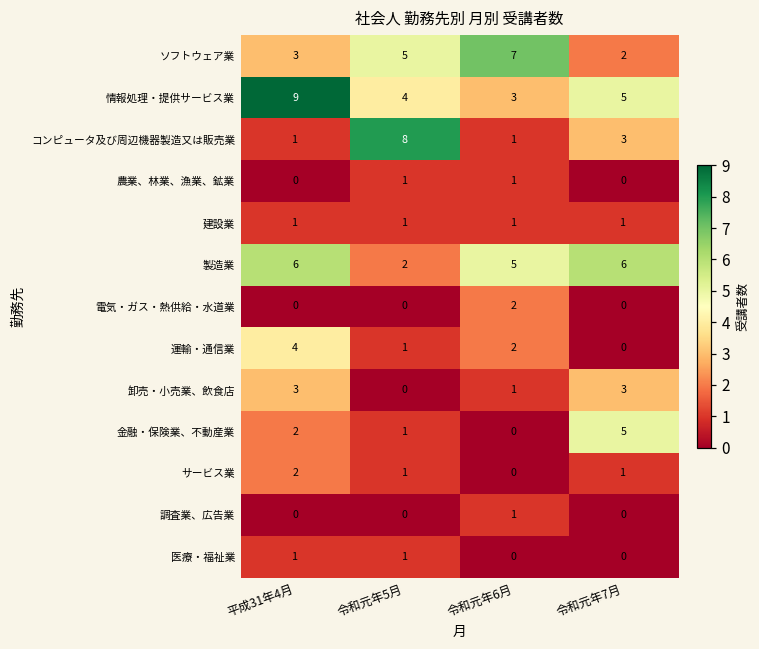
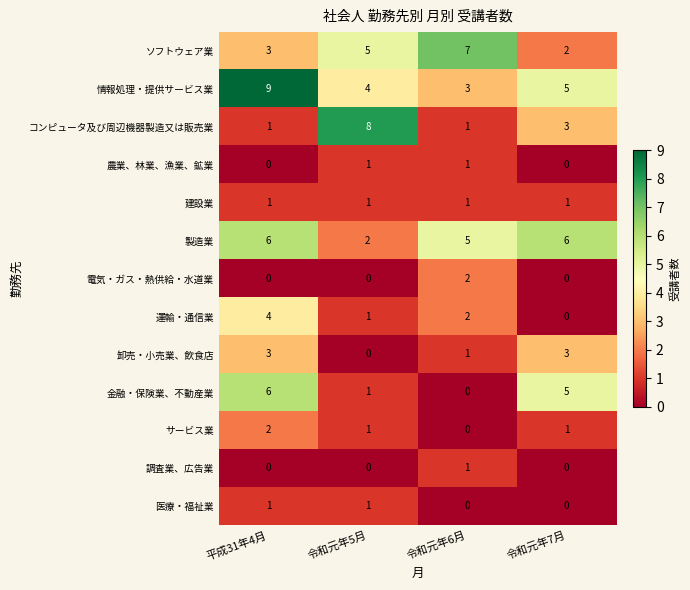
金融・保険業、不動産業, 平成31年4月: 2 -> 6
